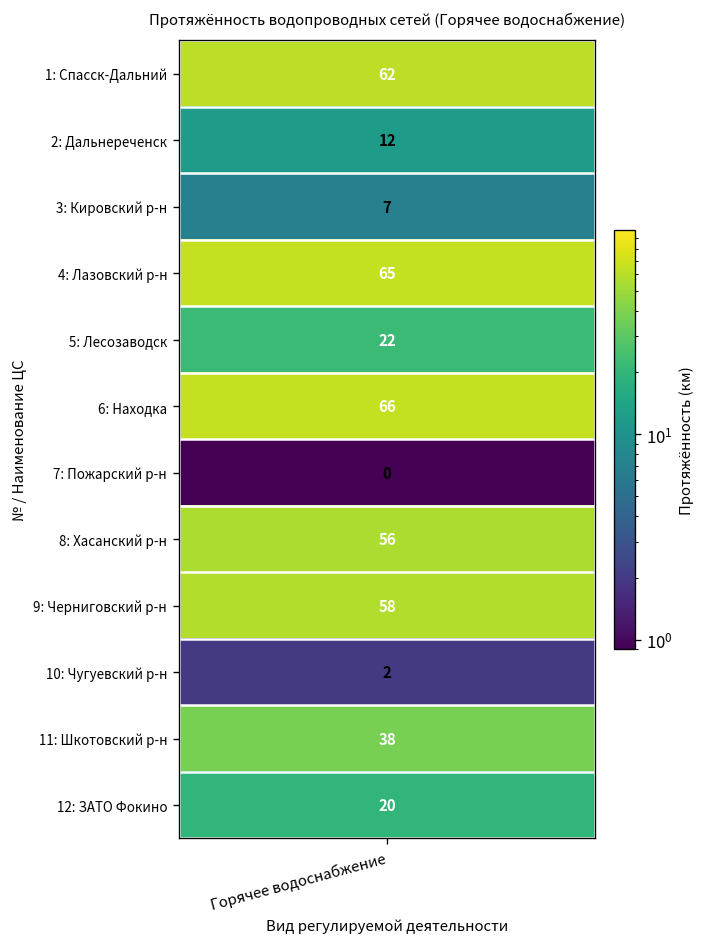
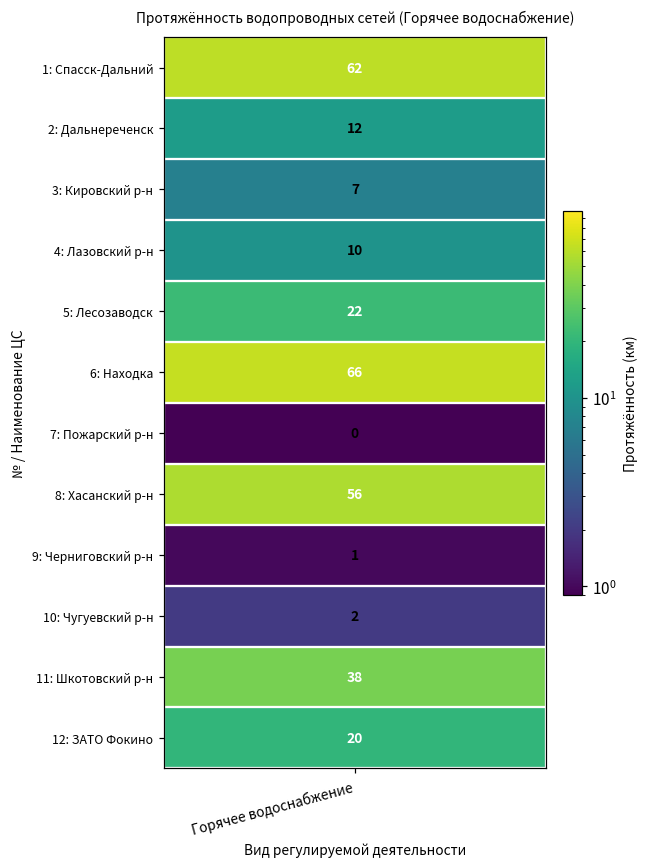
4: Лазовский р-н, Горячее водоснабжение: 65 -> 10
9: Черниговский р-н, Горячее водоснабжение: 58 -> 1
